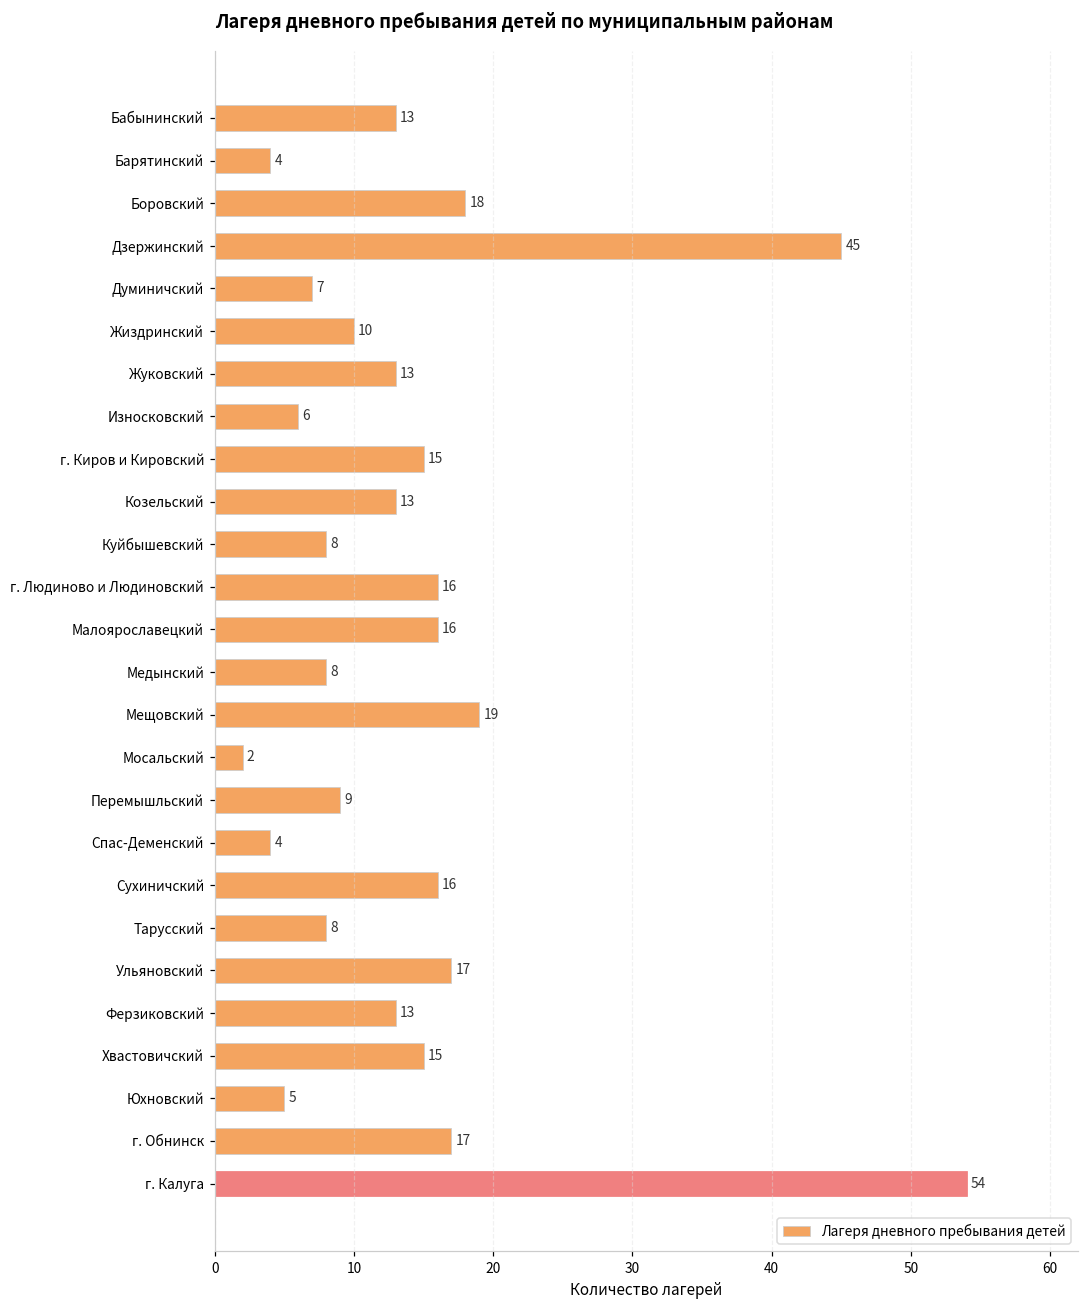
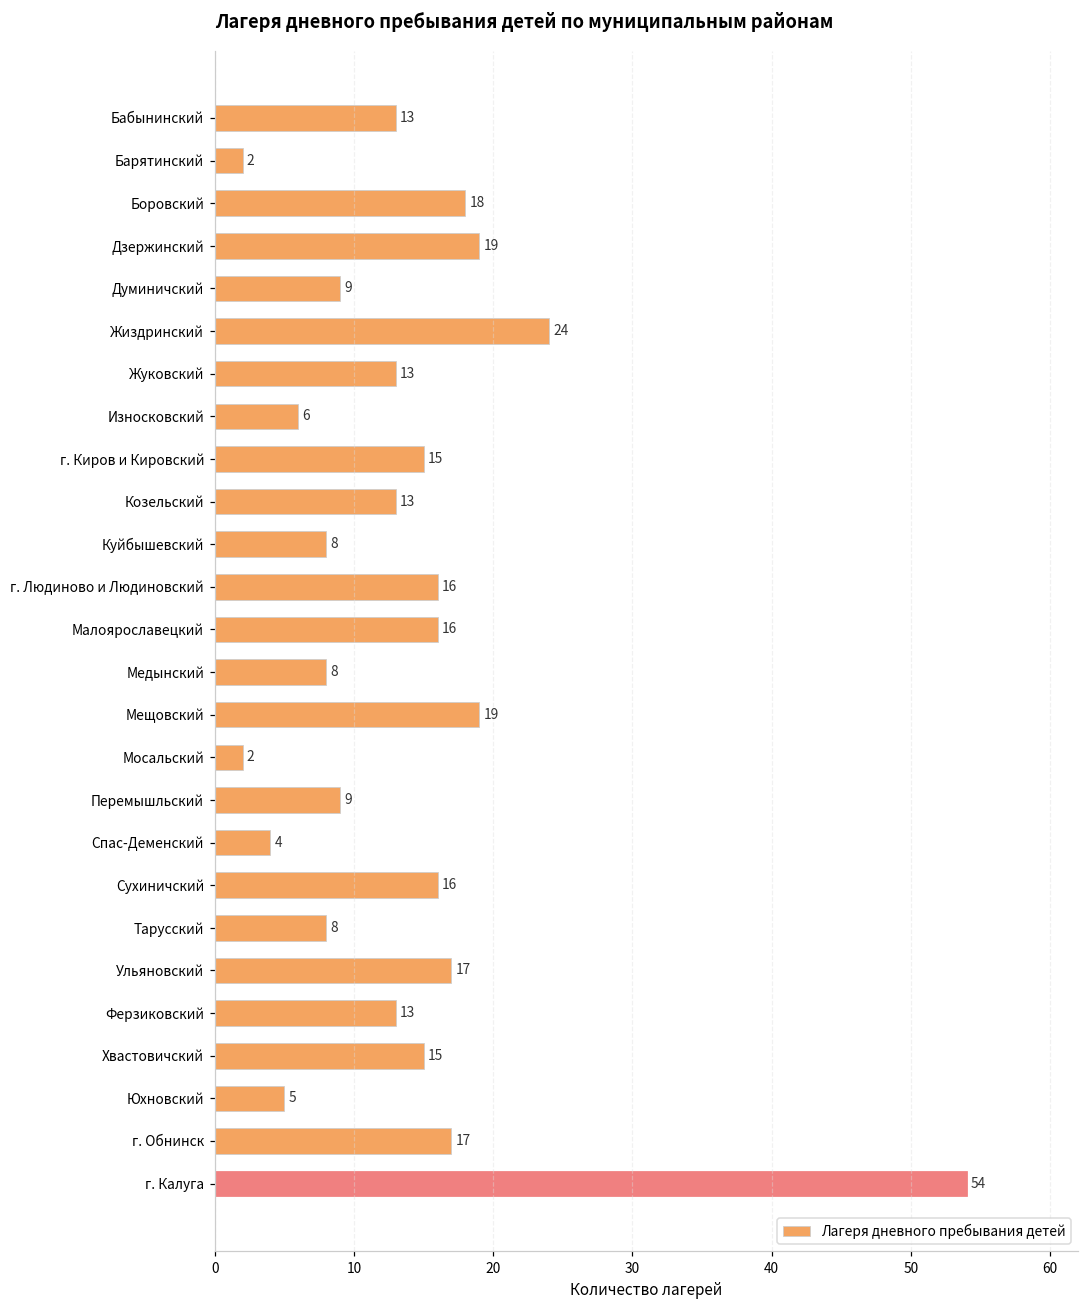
Барятинский: 4 -> 2
Дзержинский: 45 -> 19
Думиничский: 7 -> 9
Жиздринский: 10 -> 24
